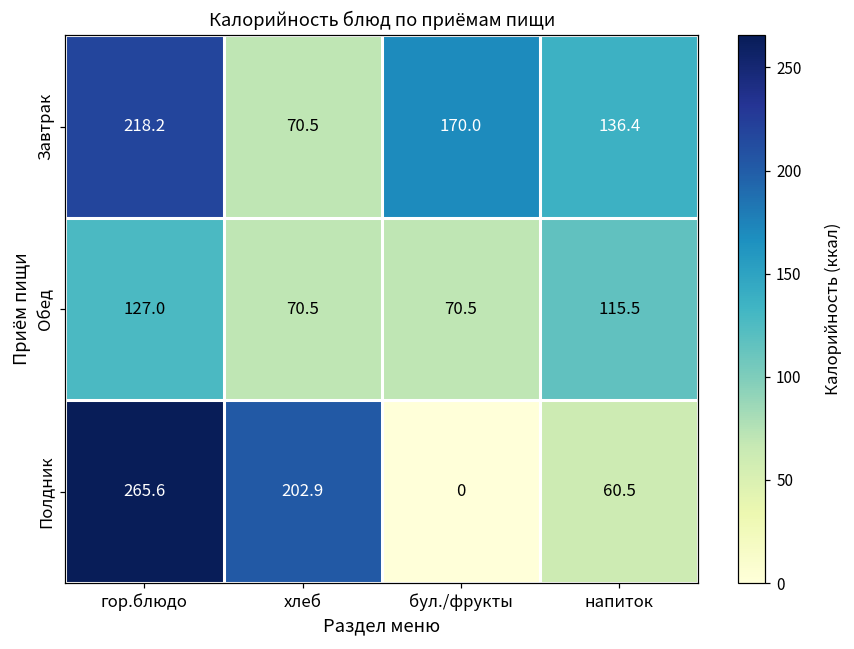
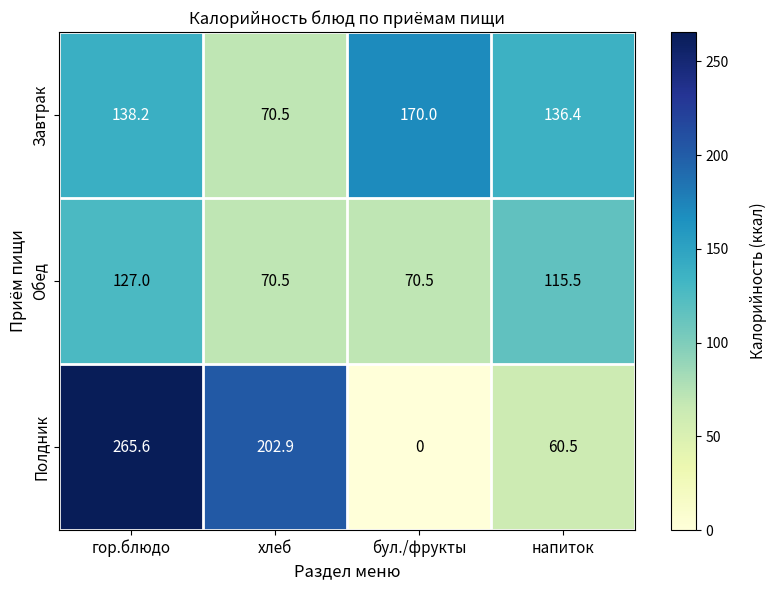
Завтрак, гор.блюдо: 218.2 -> 138.2
